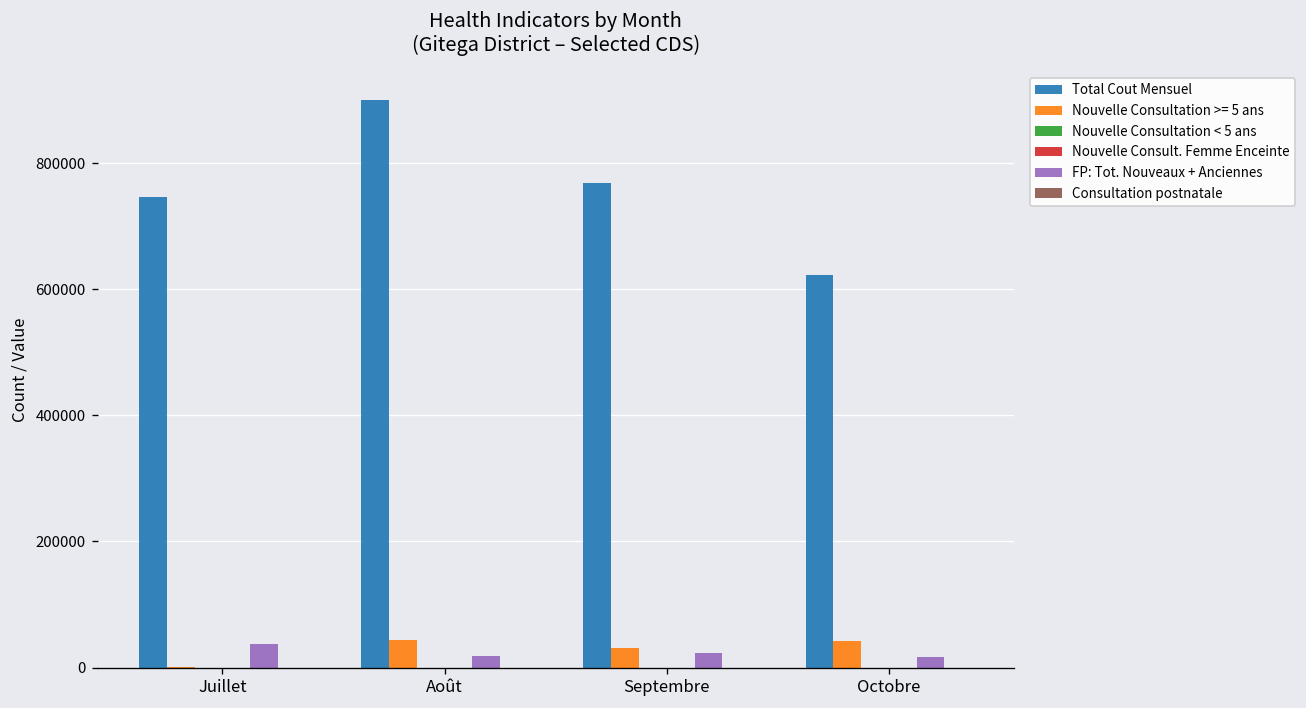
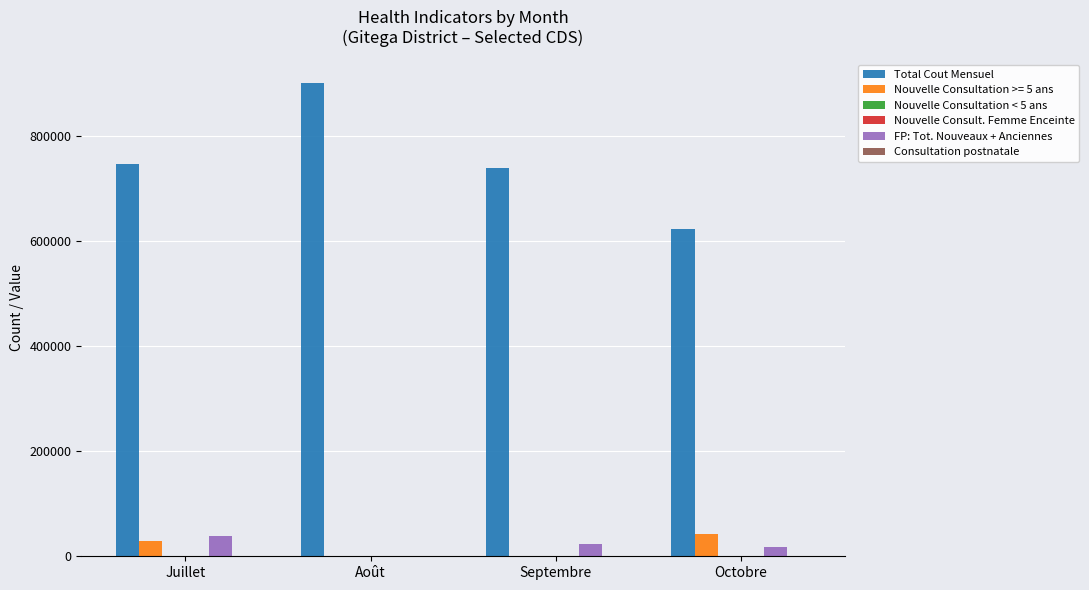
Nouvelle Consultation >= 5 ans, Juillet: 0 -> 30000
Nouvelle Consultation >= 5 ans, Août: 40000 -> 0
FP: Tot. Nouveaux + Anciennes, Août: 20000 -> 0
Total Cout Mensuel, Septembre: 770000 -> 740000
Nouvelle Consultation >= 5 ans, Septembre: 30000 -> 0
